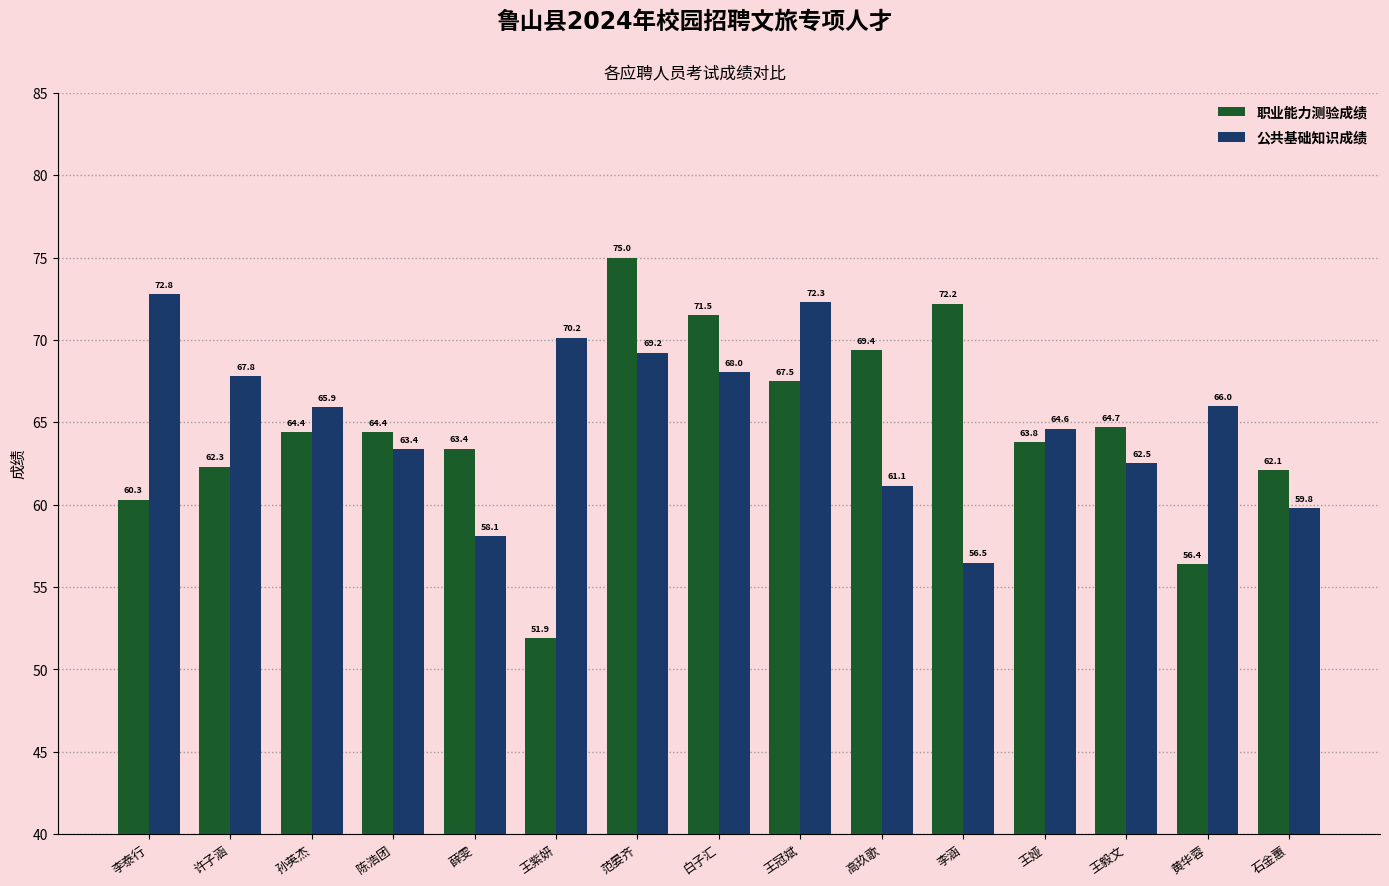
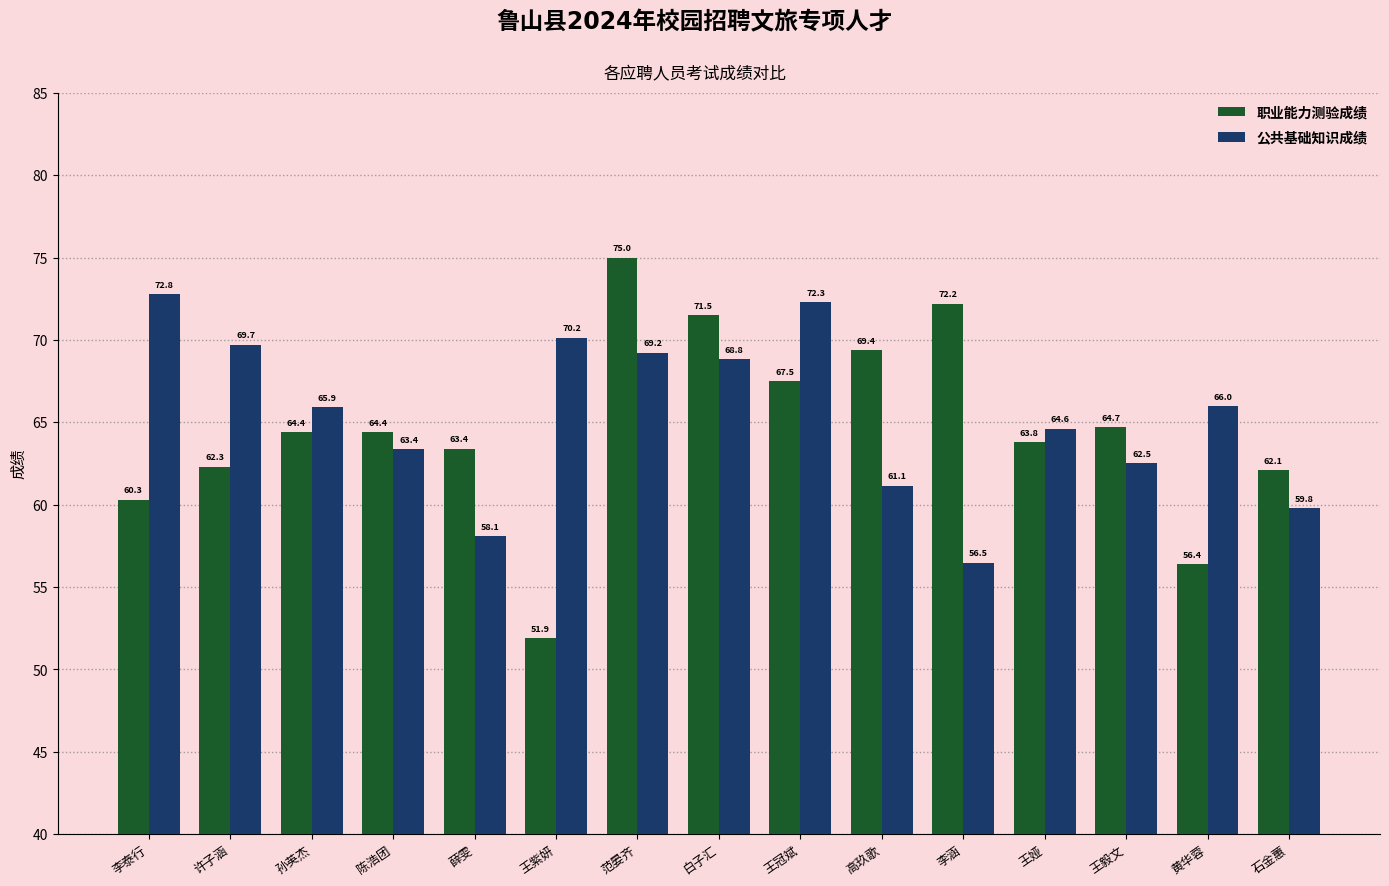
公共基础知识成绩, 许子涵: 67.8 -> 69.7
公共基础知识成绩, 白子汇: 68.0 -> 68.8
